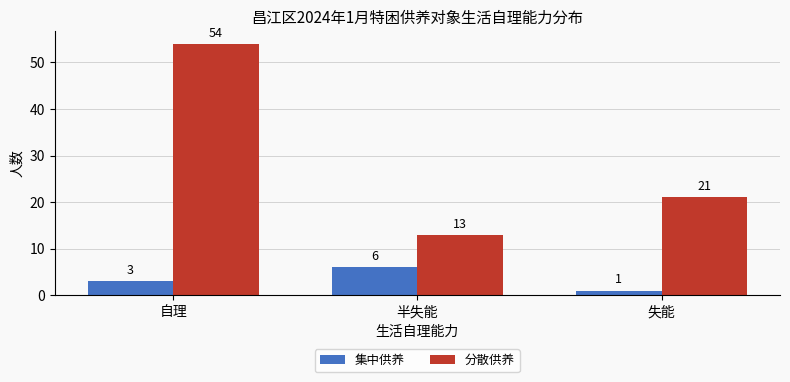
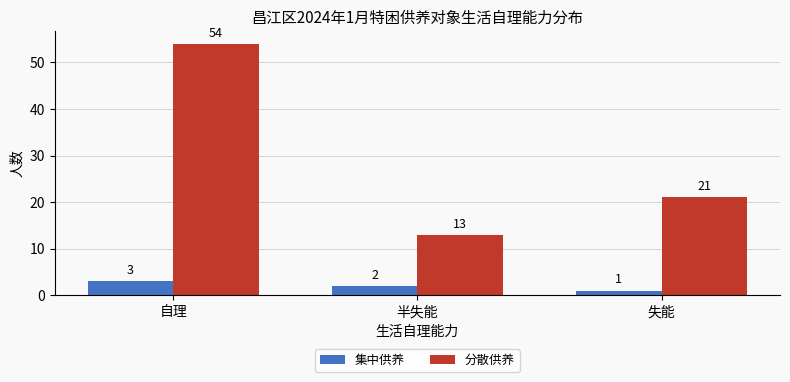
集中供养, 半失能: 6 -> 2
